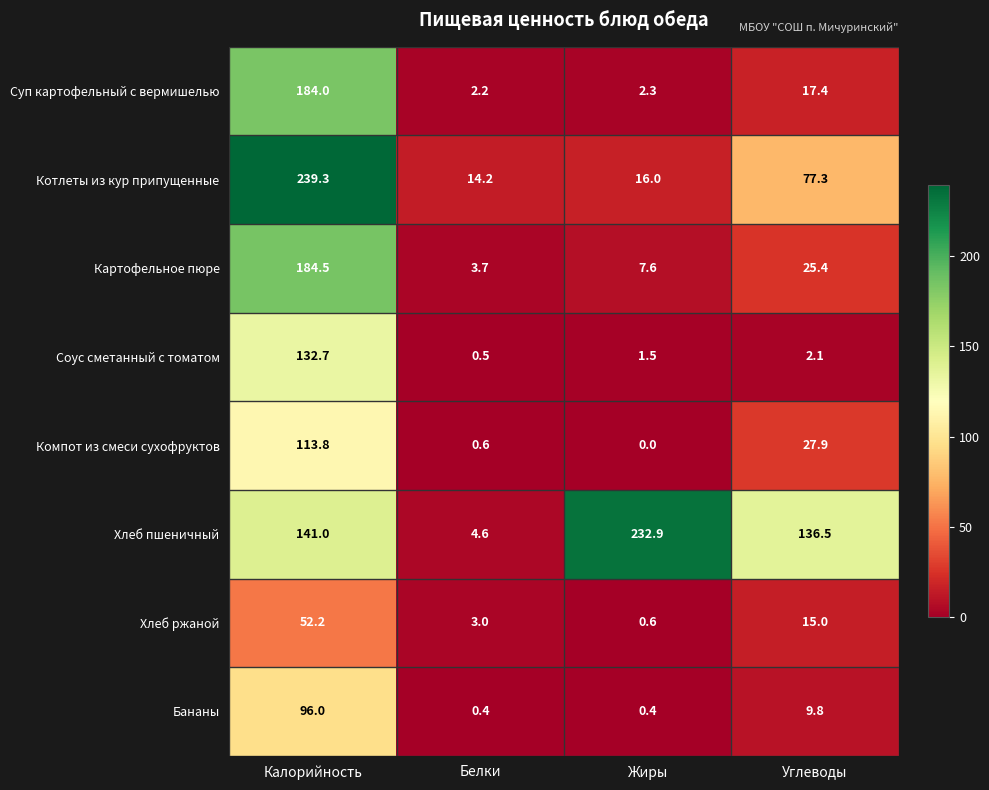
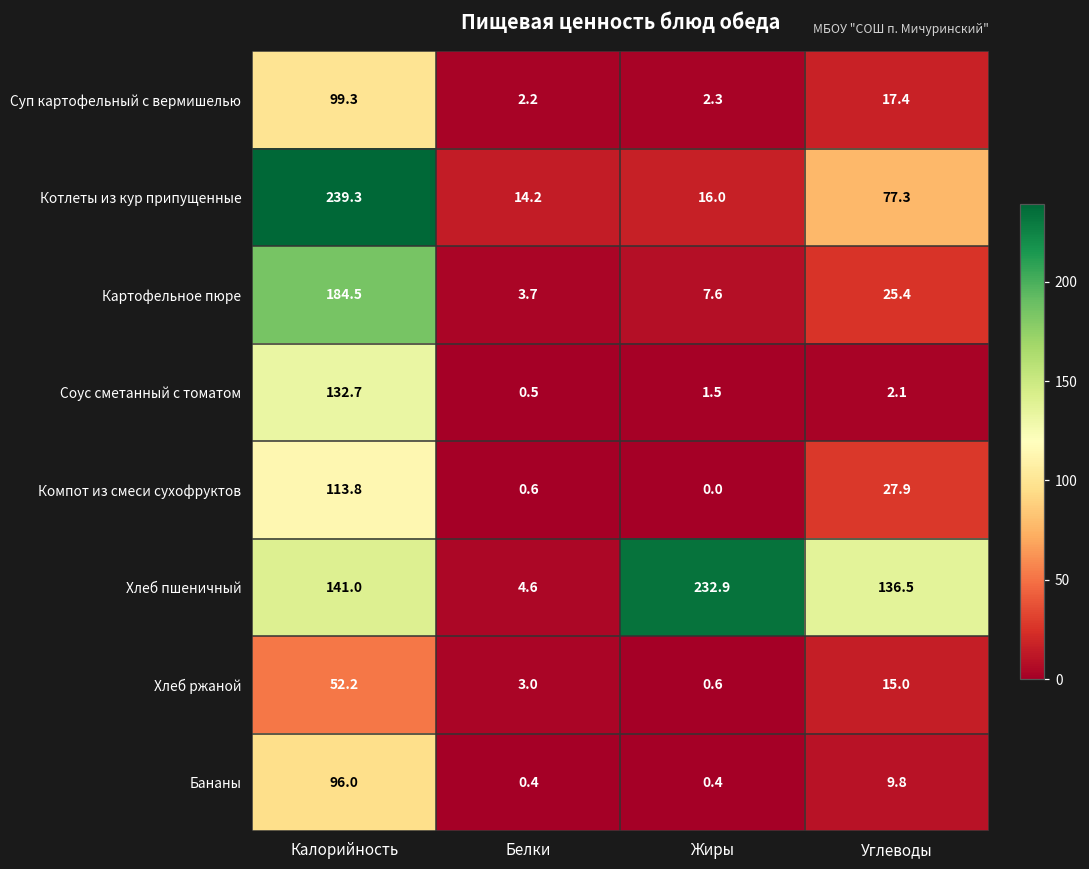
Суп картофельный с вермишелью, Калорийность: 184.0 -> 99.3
